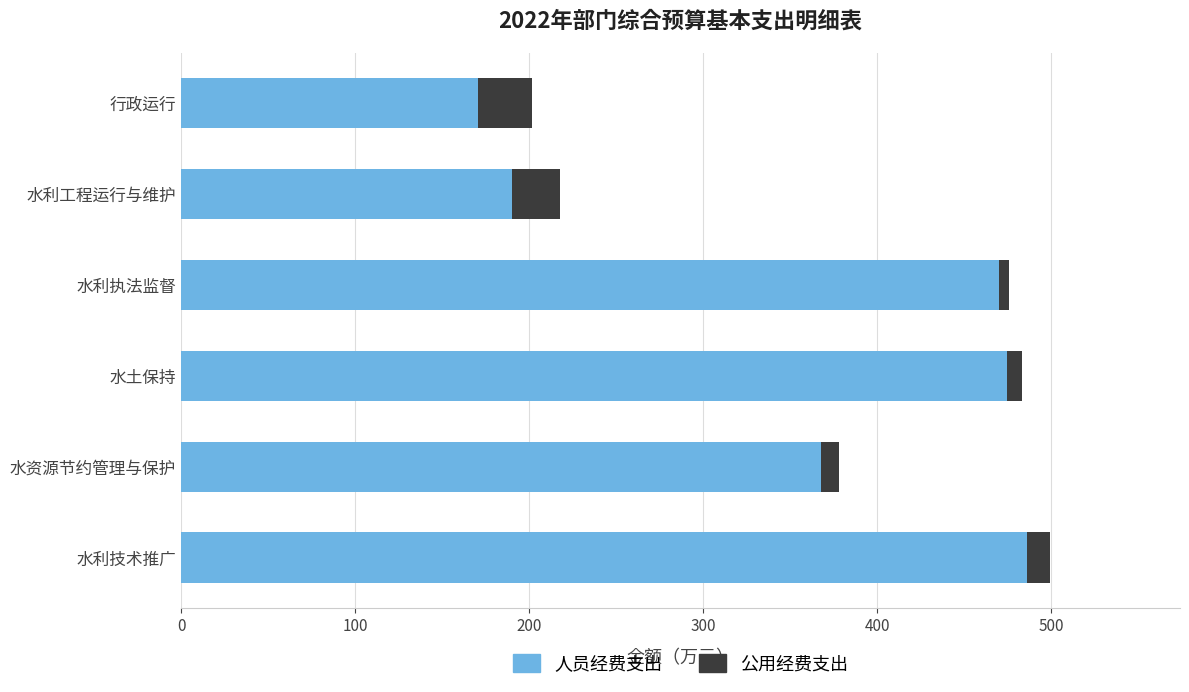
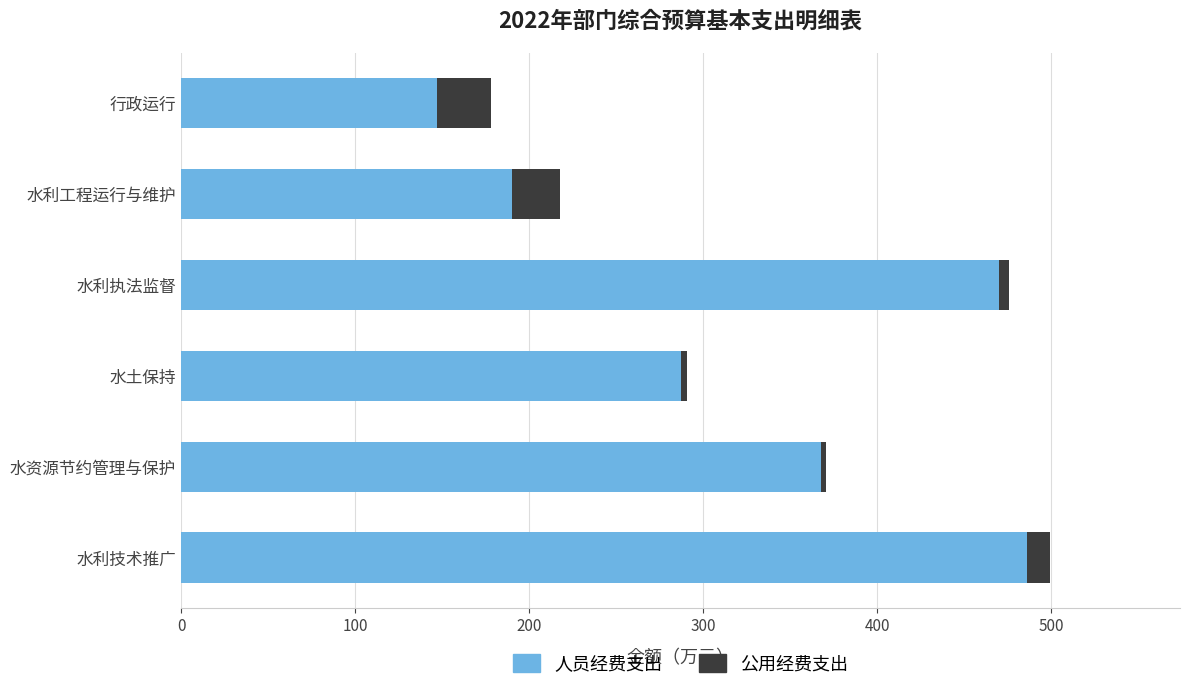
人员经费支出, 行政运行: 171 -> 147
人员经费支出, 水土保持: 474 -> 287
公用经费支出, 水土保持: 9 -> 4
公用经费支出, 水资源节约管理与保护: 10 -> 3
